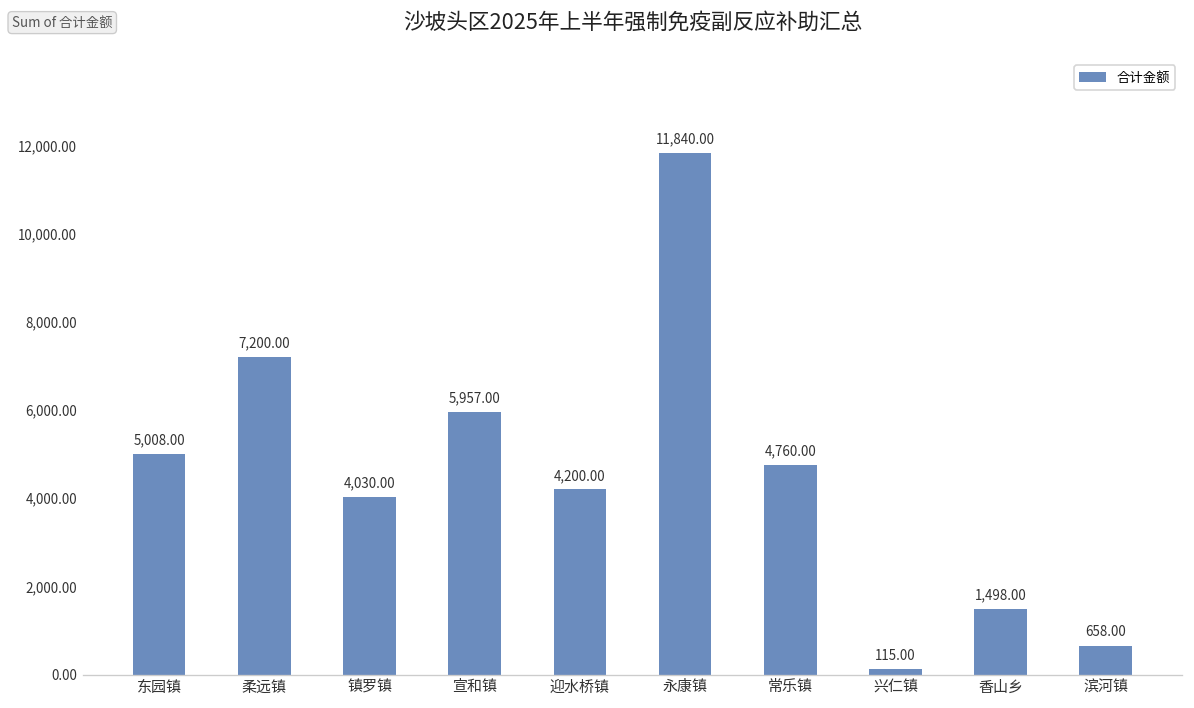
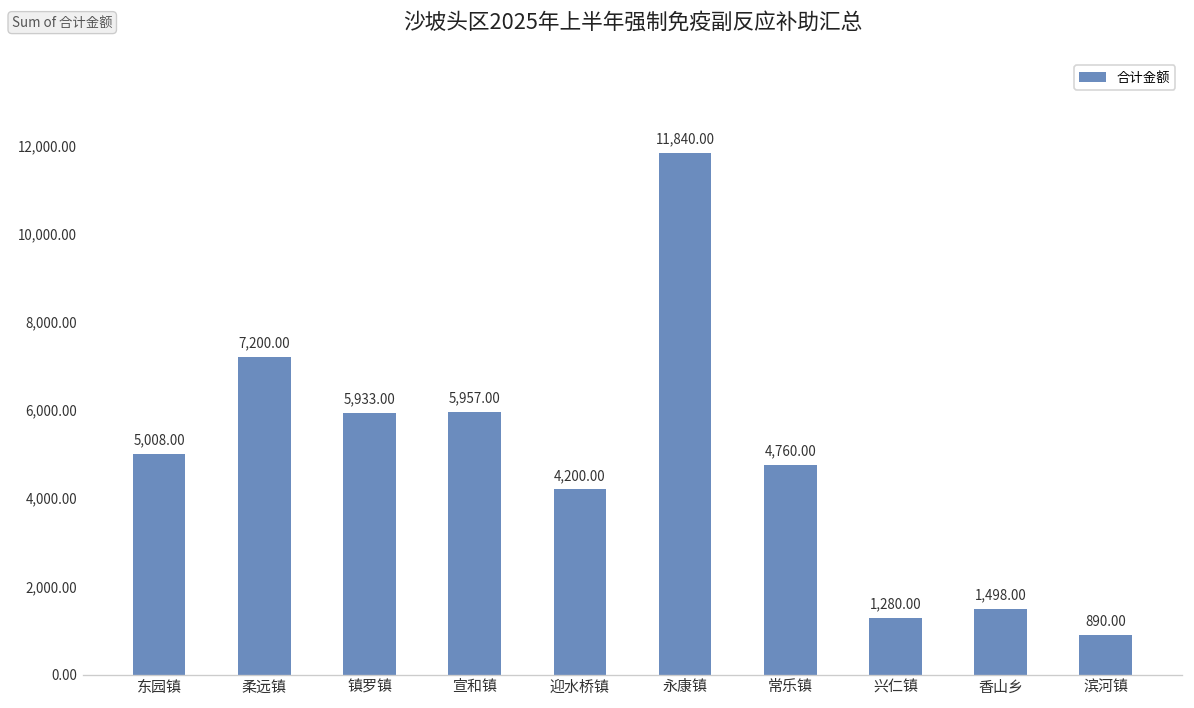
镇罗镇: 4,030.00 -> 5,933.00
兴仁镇: 115.00 -> 1,280.00
滨河镇: 658.00 -> 890.00
